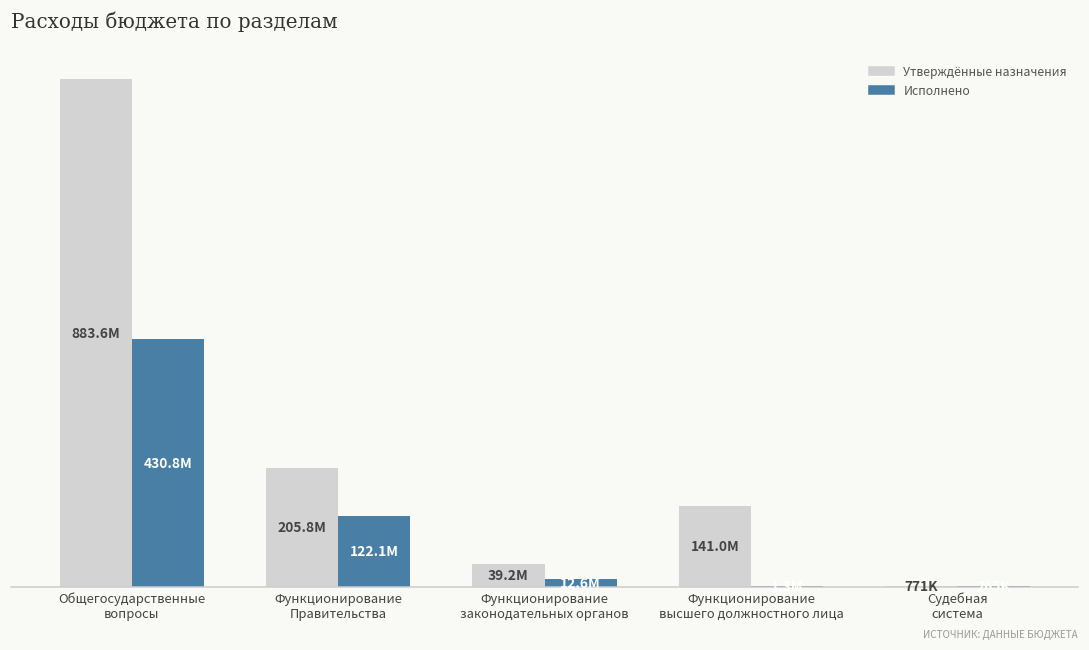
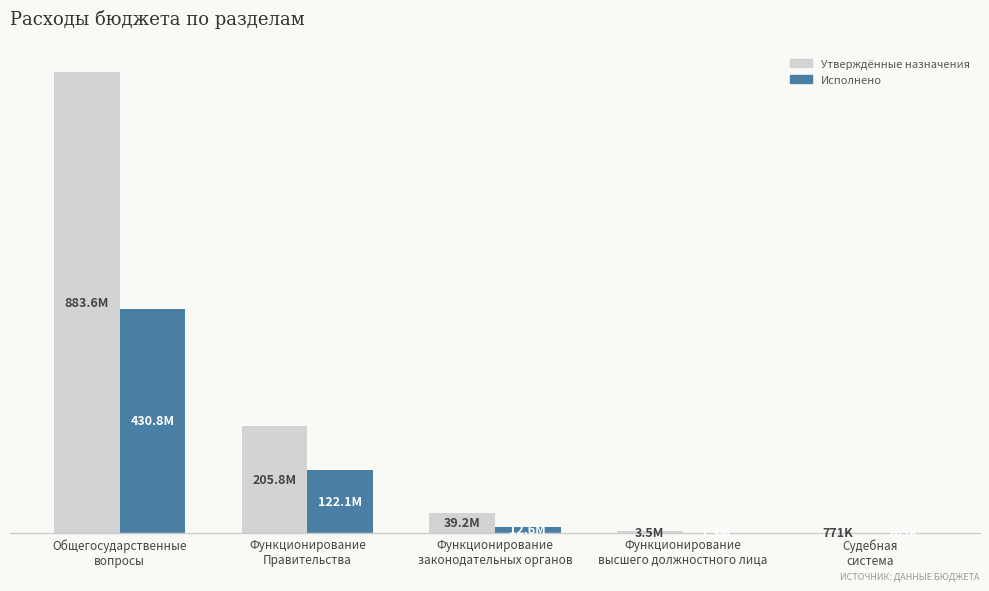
Утверждённые назначения, Функционирование высшего должностного лица: 141.0M -> 3.5M
